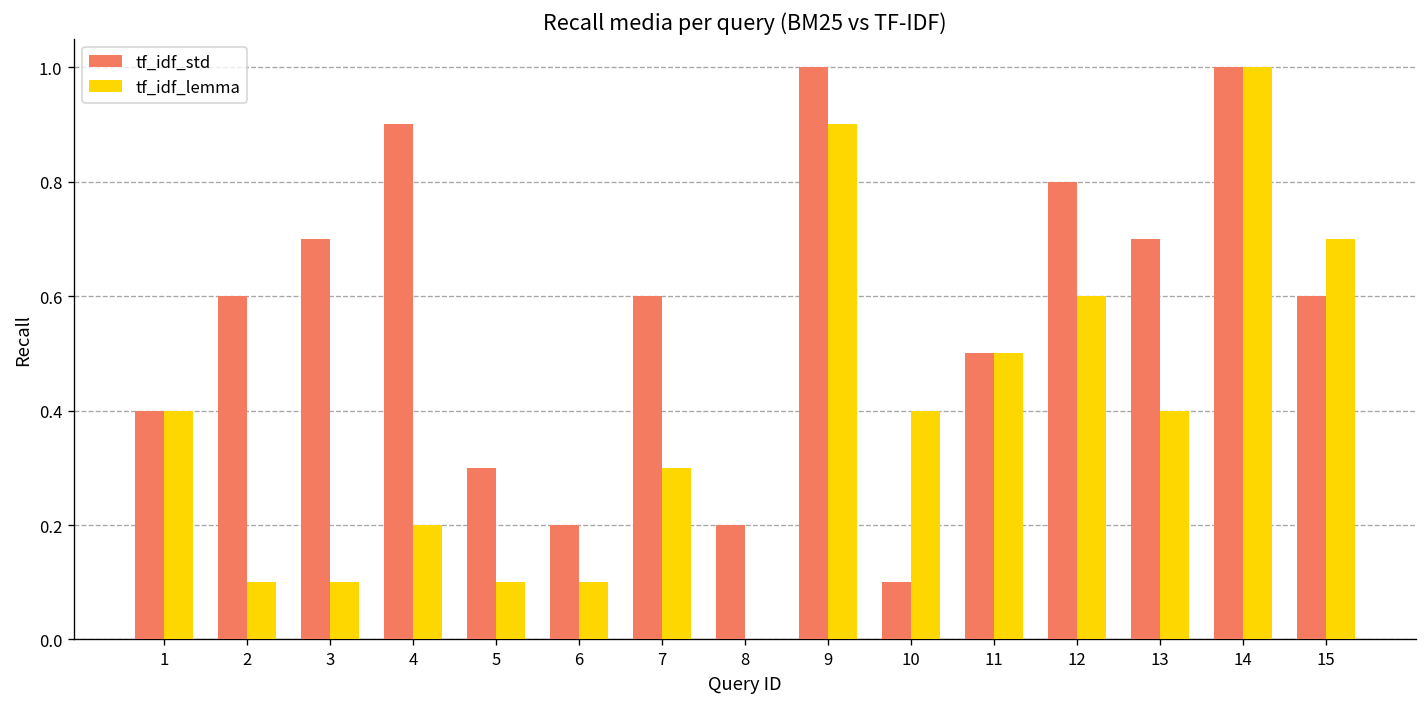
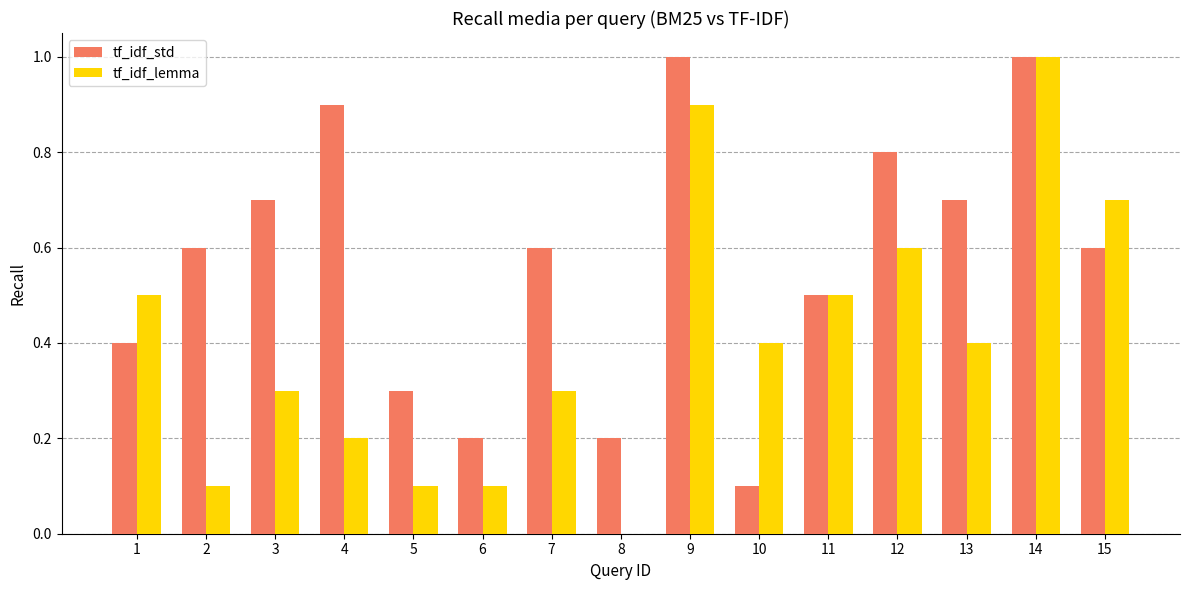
tf_idf_lemma, 1: 0.4 -> 0.5
tf_idf_lemma, 3: 0.1 -> 0.3
